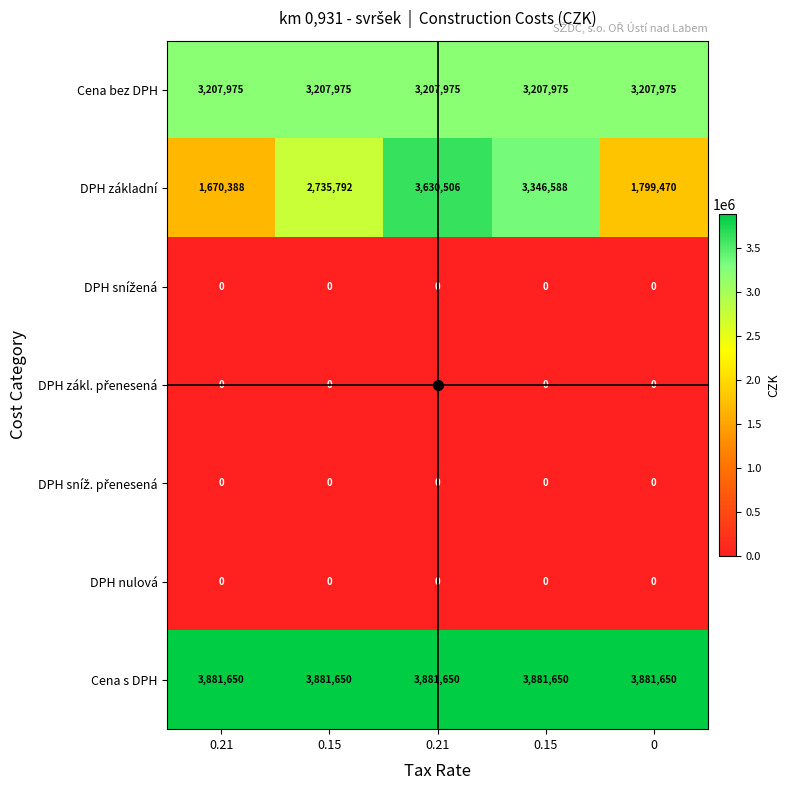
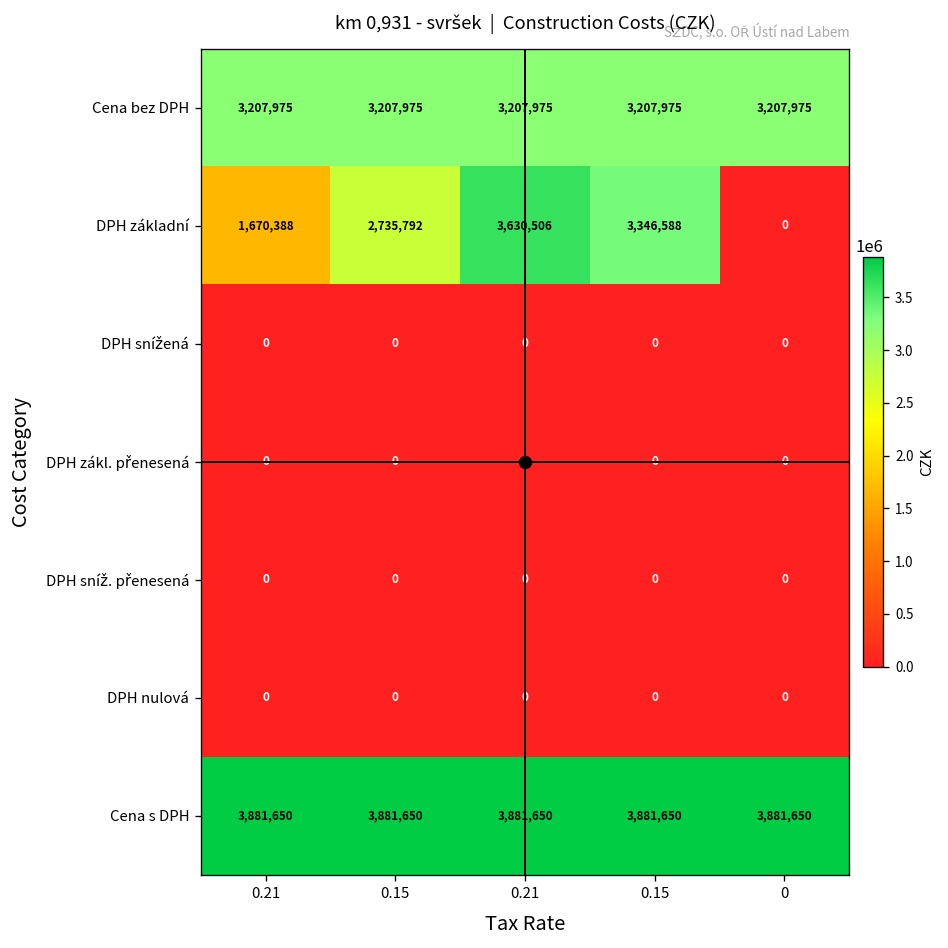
DPH základní, 0: 1,799,470 -> 0
